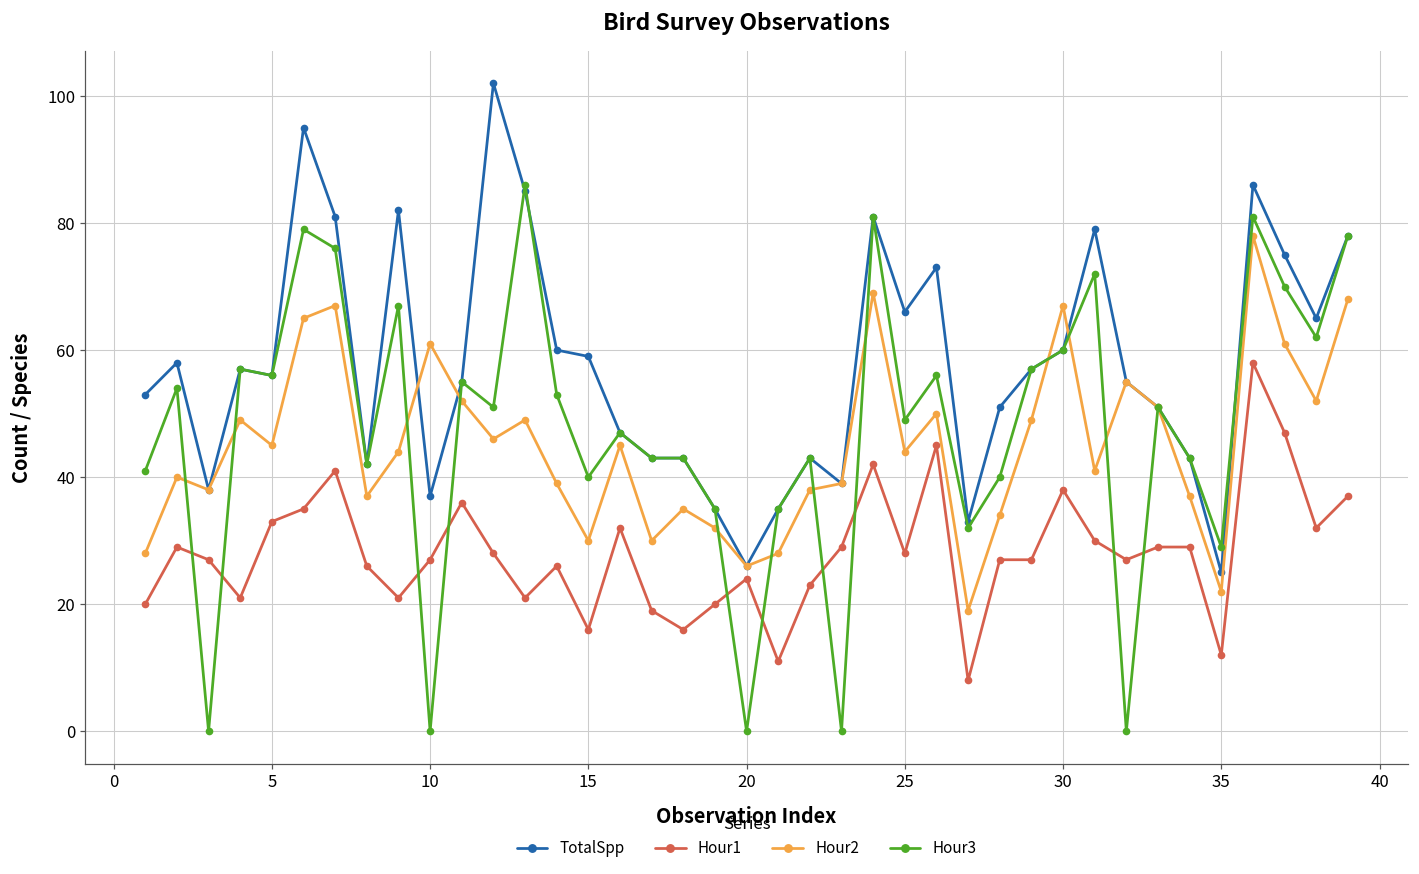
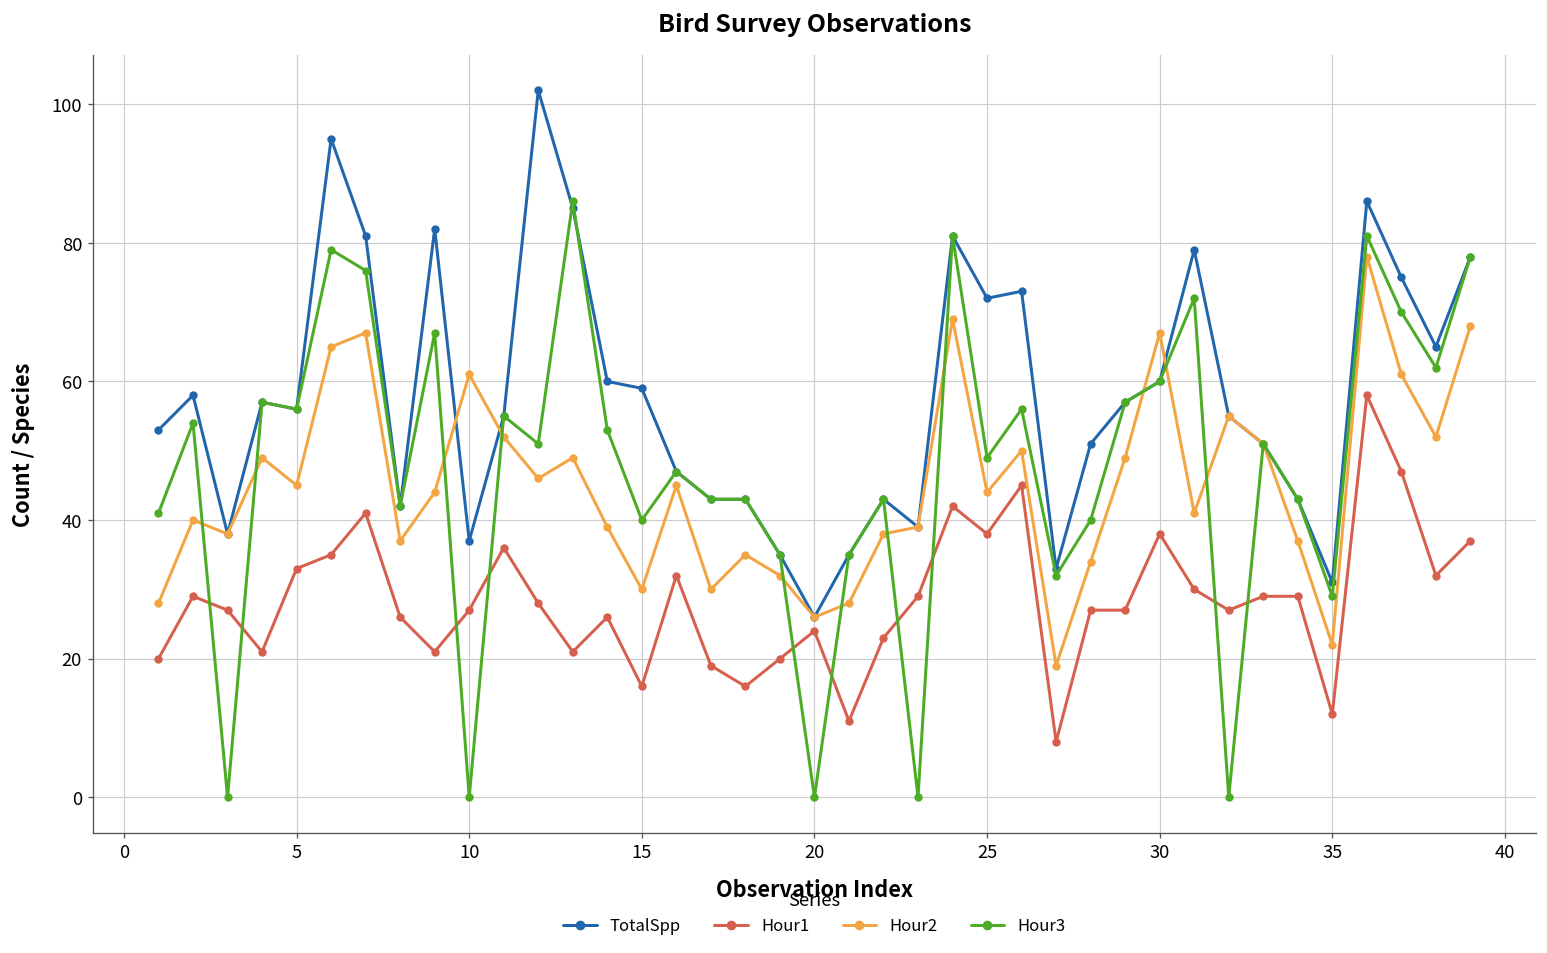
TotalSpp, 25: 66 -> 72
Hour1, 25: 28 -> 38
TotalSpp, 35: 25 -> 31
